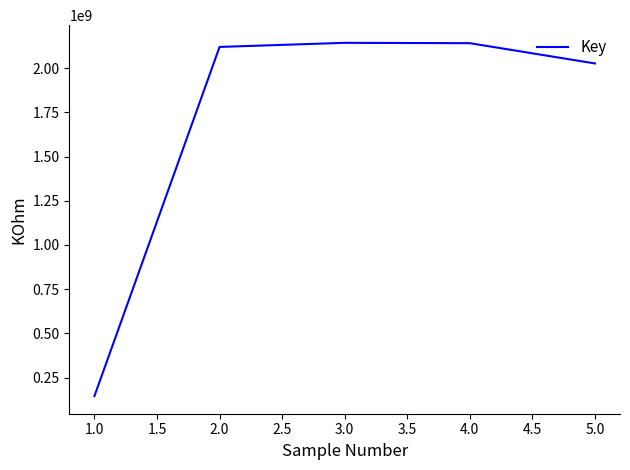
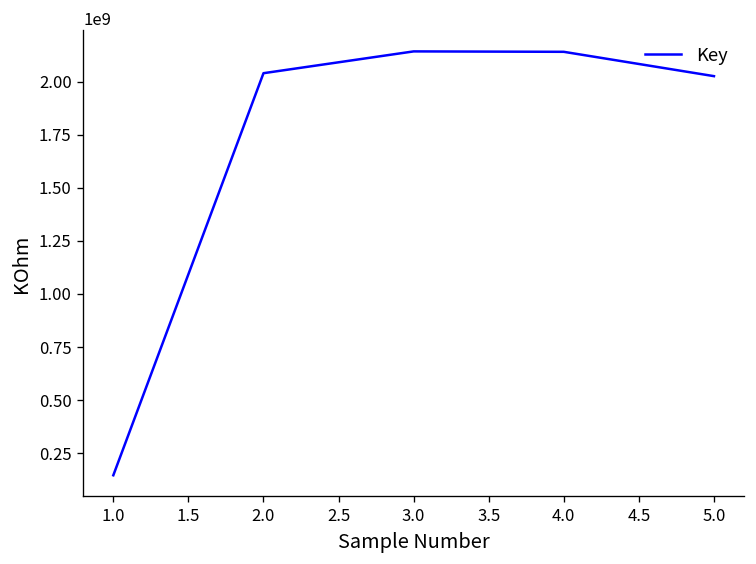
2.0: 2120000000 -> 2040000000
